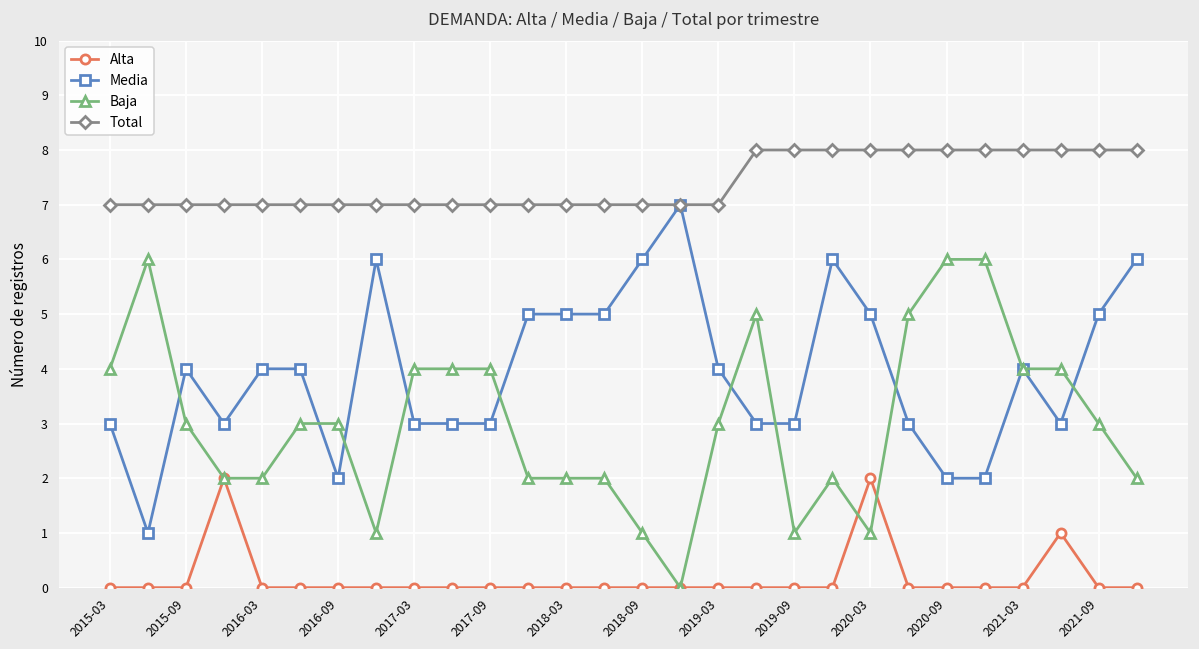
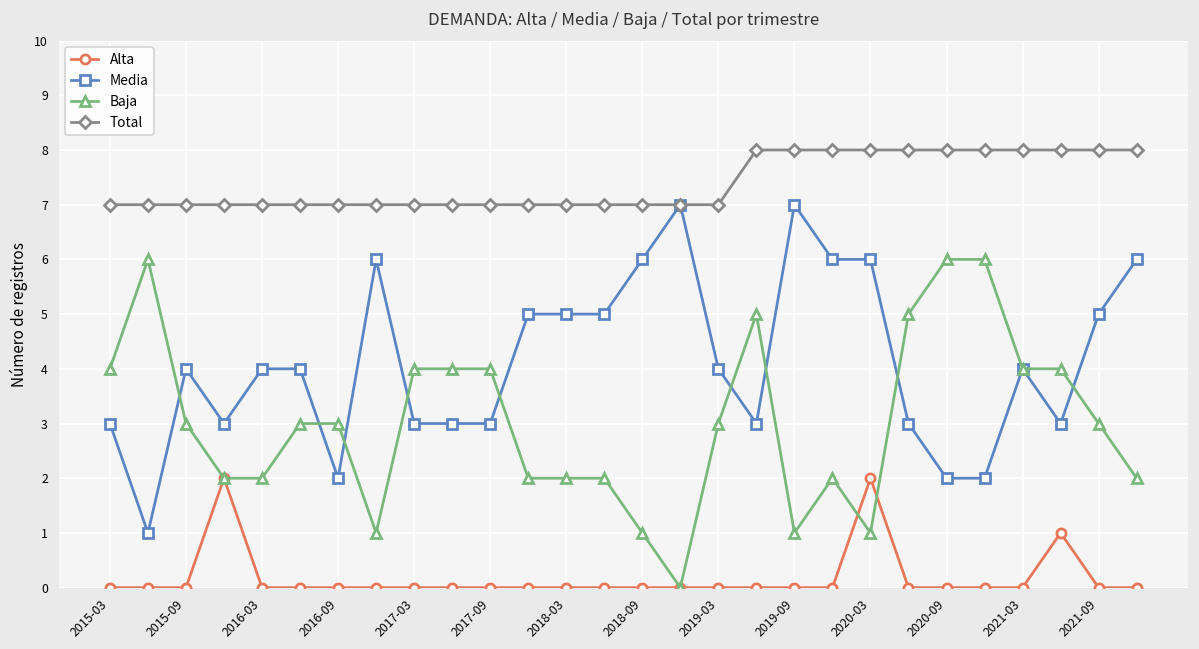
Media, 2019-09: 3 -> 7
Media, 2020-03: 5 -> 6
